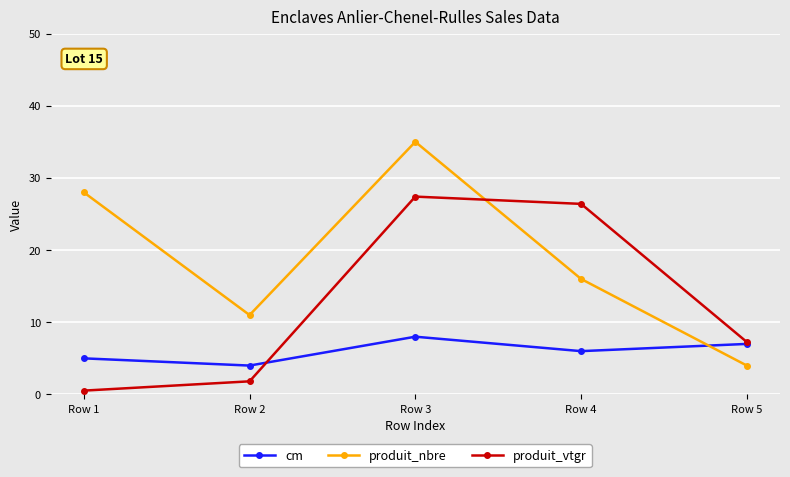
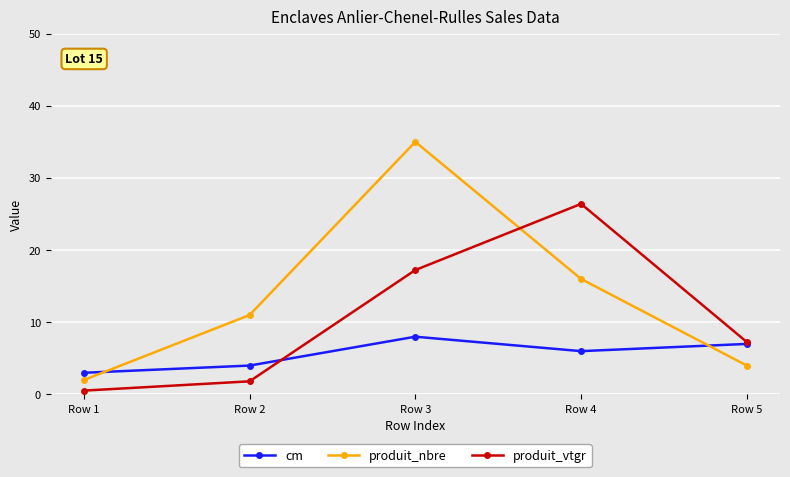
cm, Row 1: 5 -> 3
produit_nbre, Row 1: 28 -> 2
produit_vtgr, Row 3: 27 -> 17
